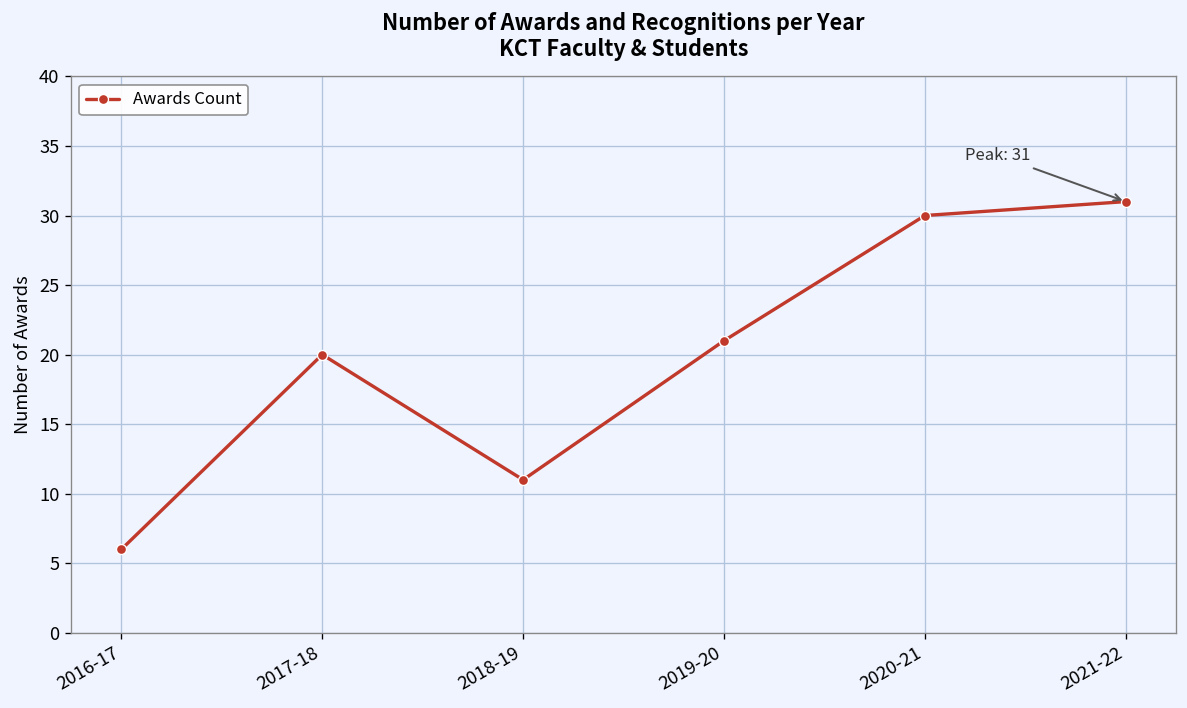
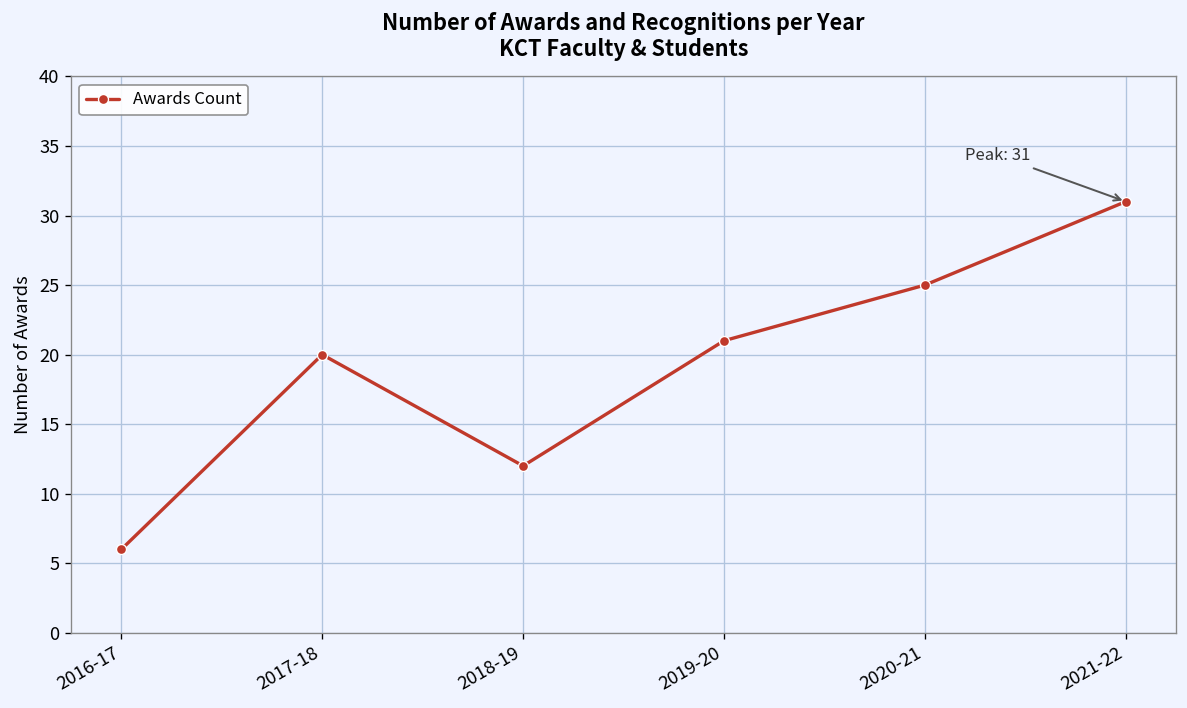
2018-19: 11 -> 12
2020-21: 30 -> 25
